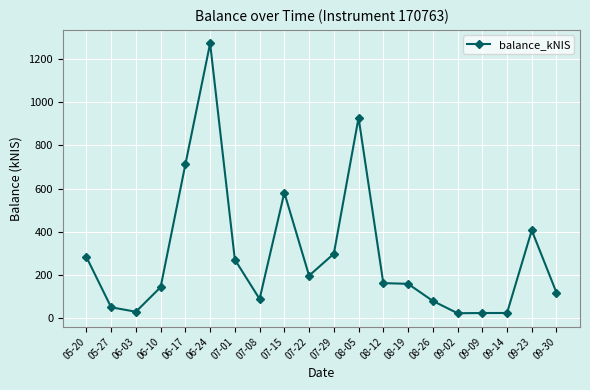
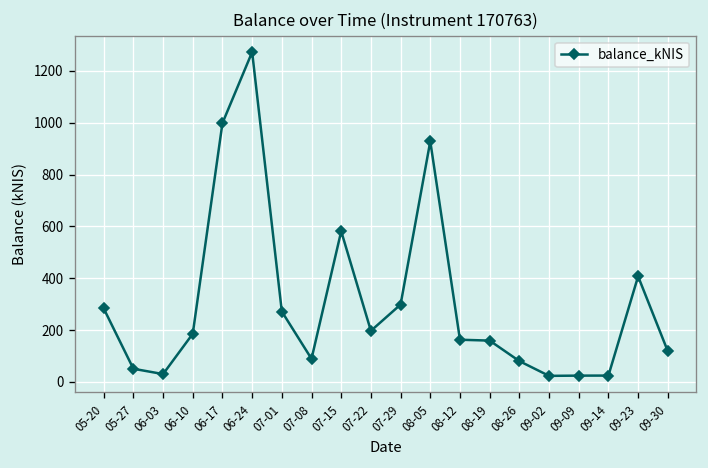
06-10: 140 -> 190
06-17: 710 -> 1000
